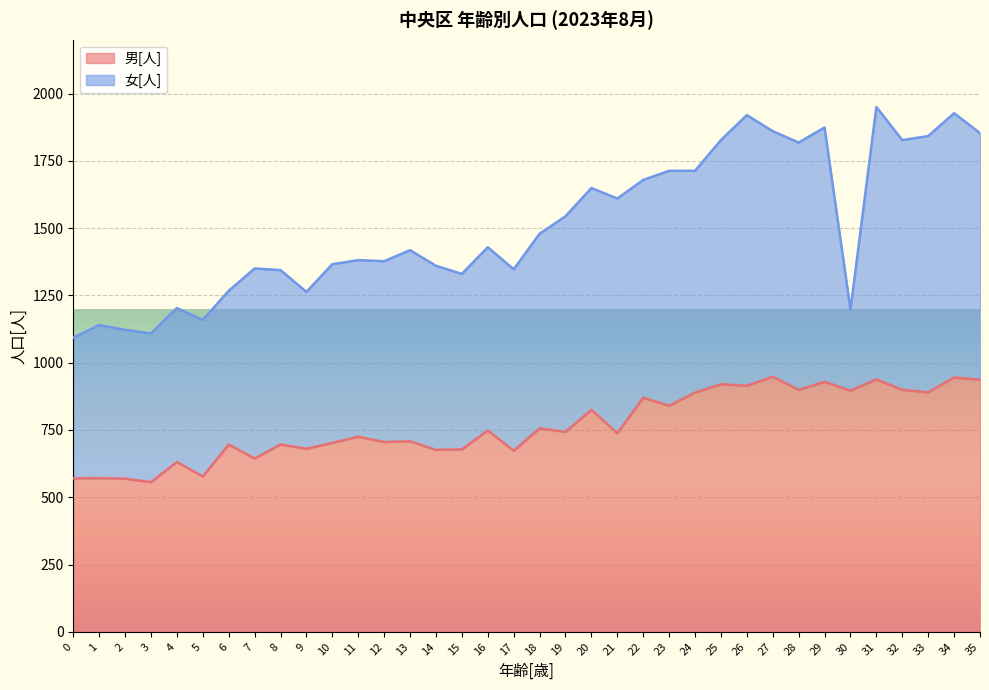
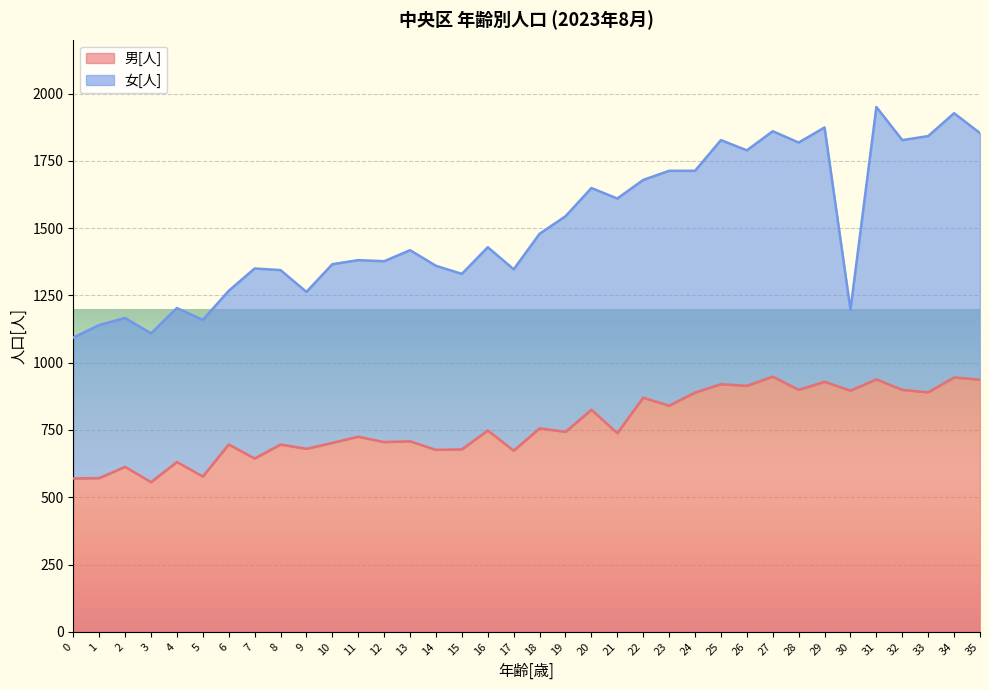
男[人], 2: 570 -> 610
女[人], 26: 1010 -> 880
